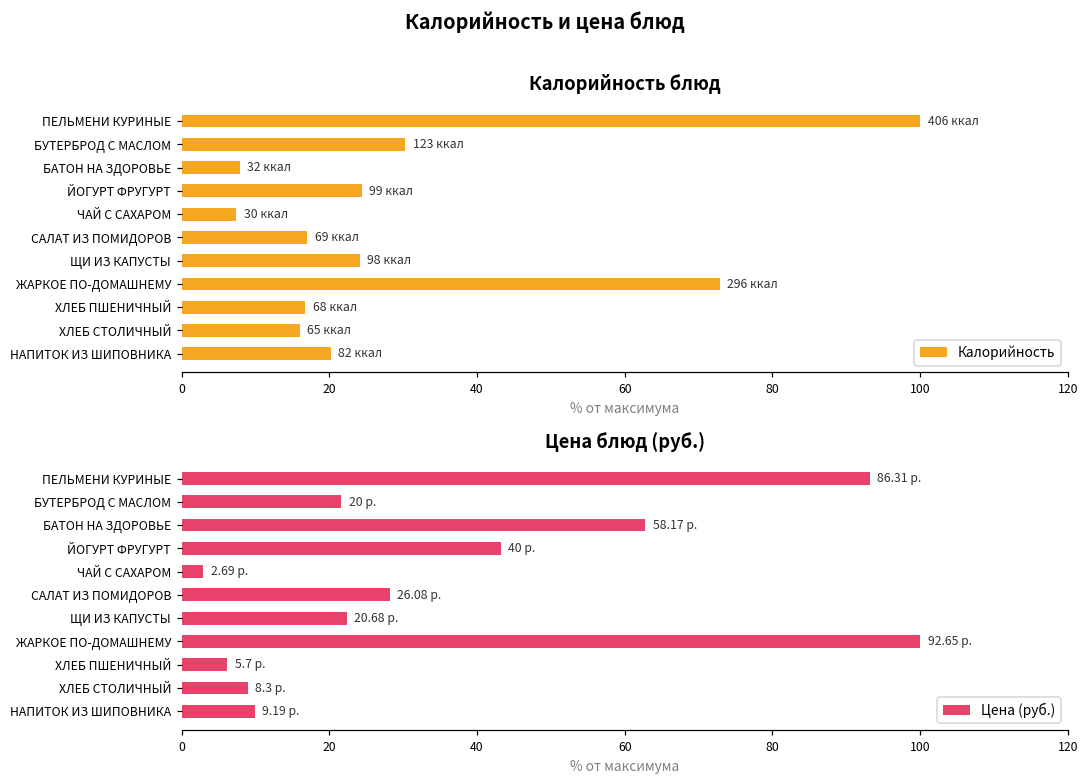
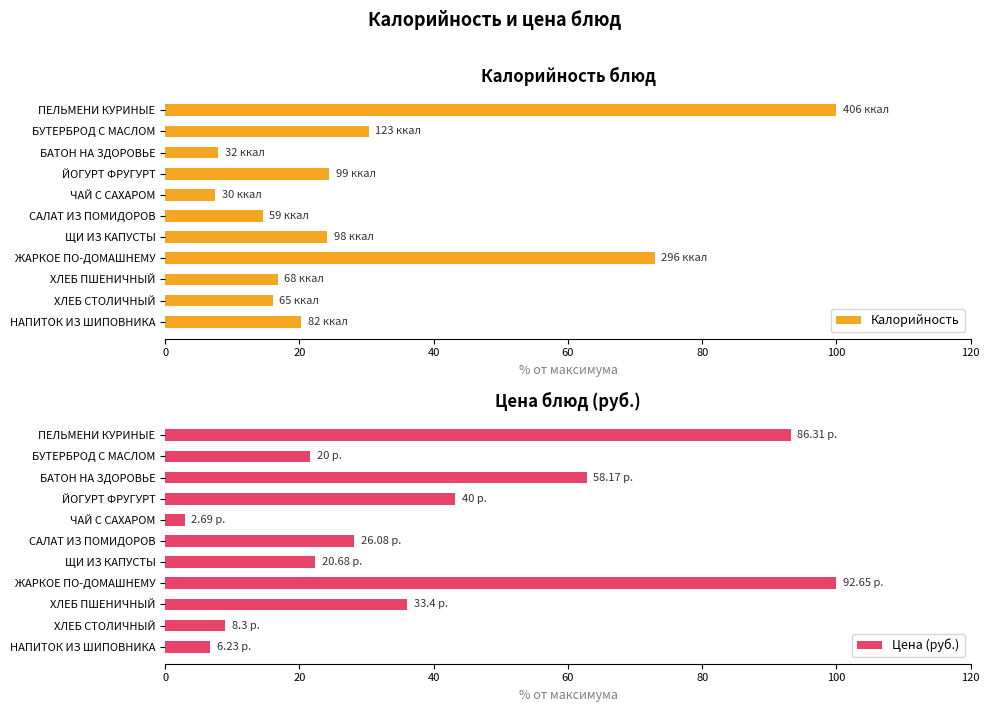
Калорийность блюд, САЛАТ ИЗ ПОМИДОРОВ: 69 -> 59
Цена блюд (руб.), ХЛЕБ ПШЕНИЧНЫЙ: 5.7 -> 33.4
Цена блюд (руб.), НАПИТОК ИЗ ШИПОВНИКА: 9.19 -> 6.23
